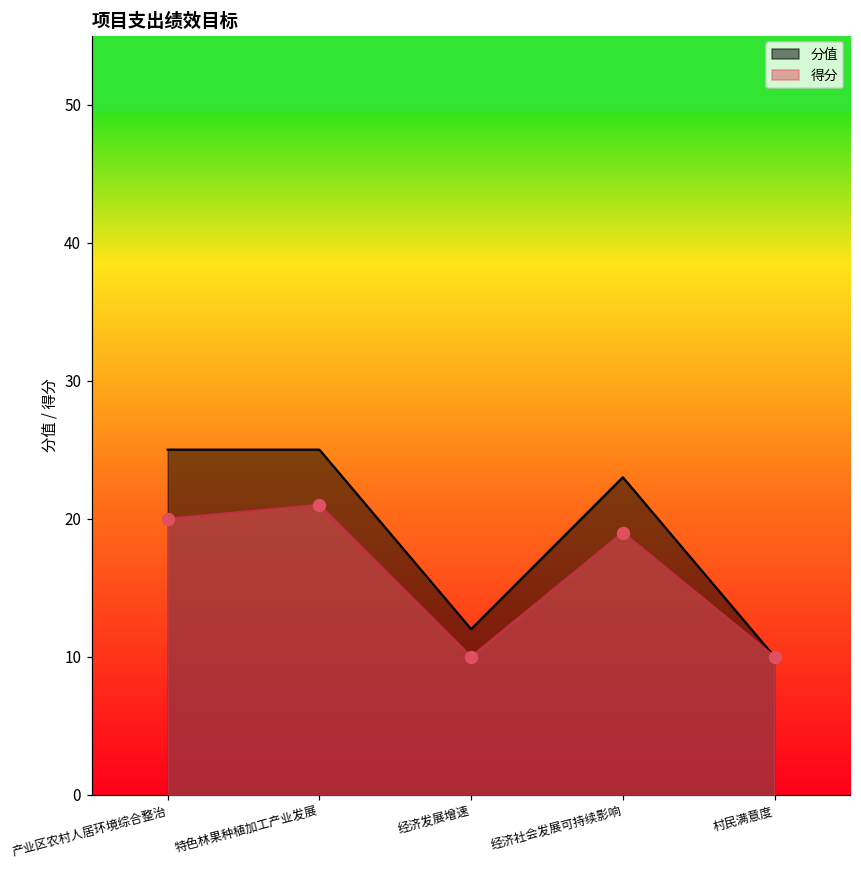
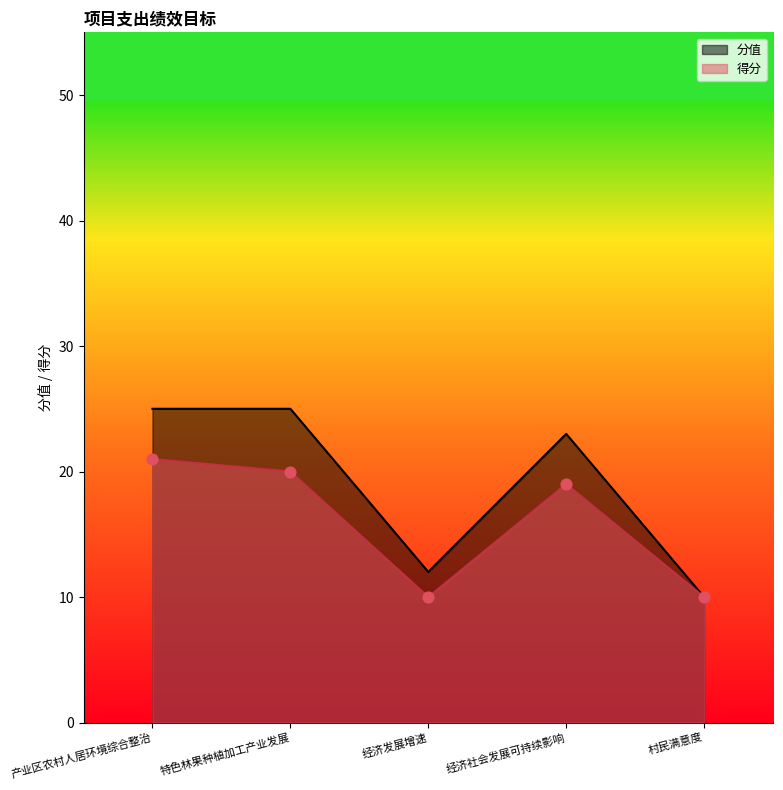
得分, 产业区农村人居环境综合整治: 20 -> 21
得分, 特色林果种植加工产业发展: 21 -> 20
